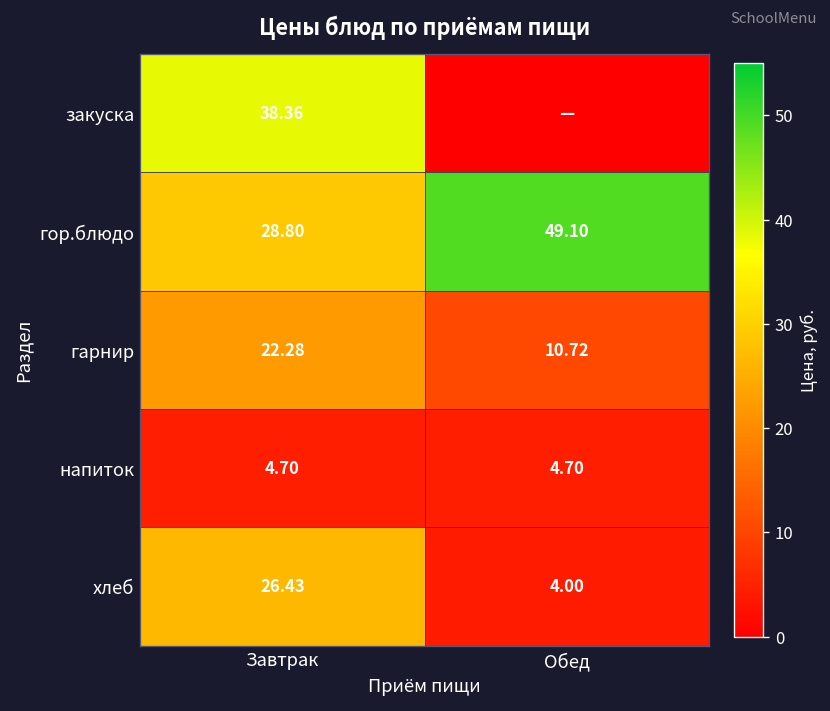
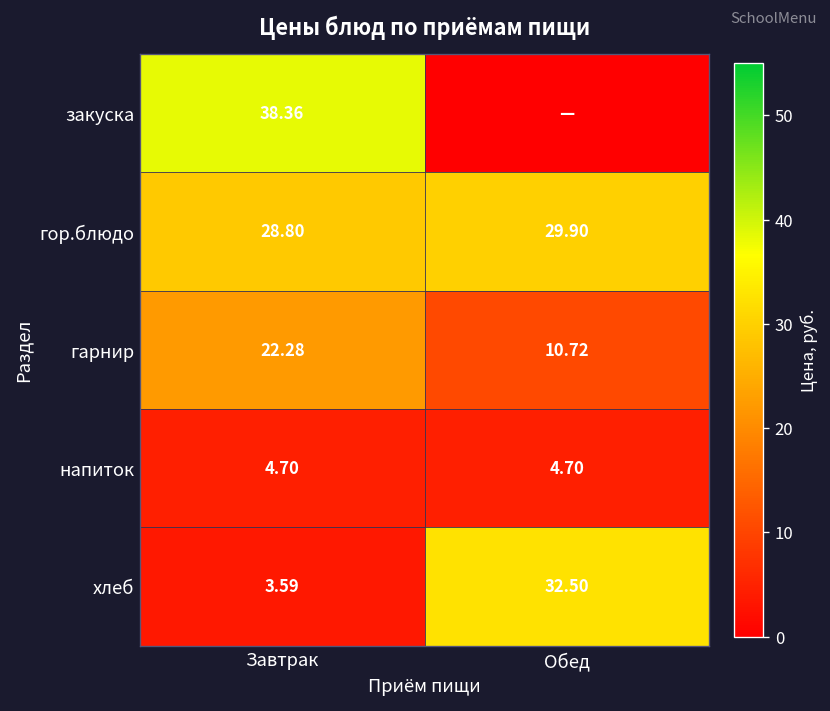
гор.блюдо, Обед: 49.10 -> 29.90
хлеб, Завтрак: 26.43 -> 3.59
хлеб, Обед: 4.00 -> 32.50
